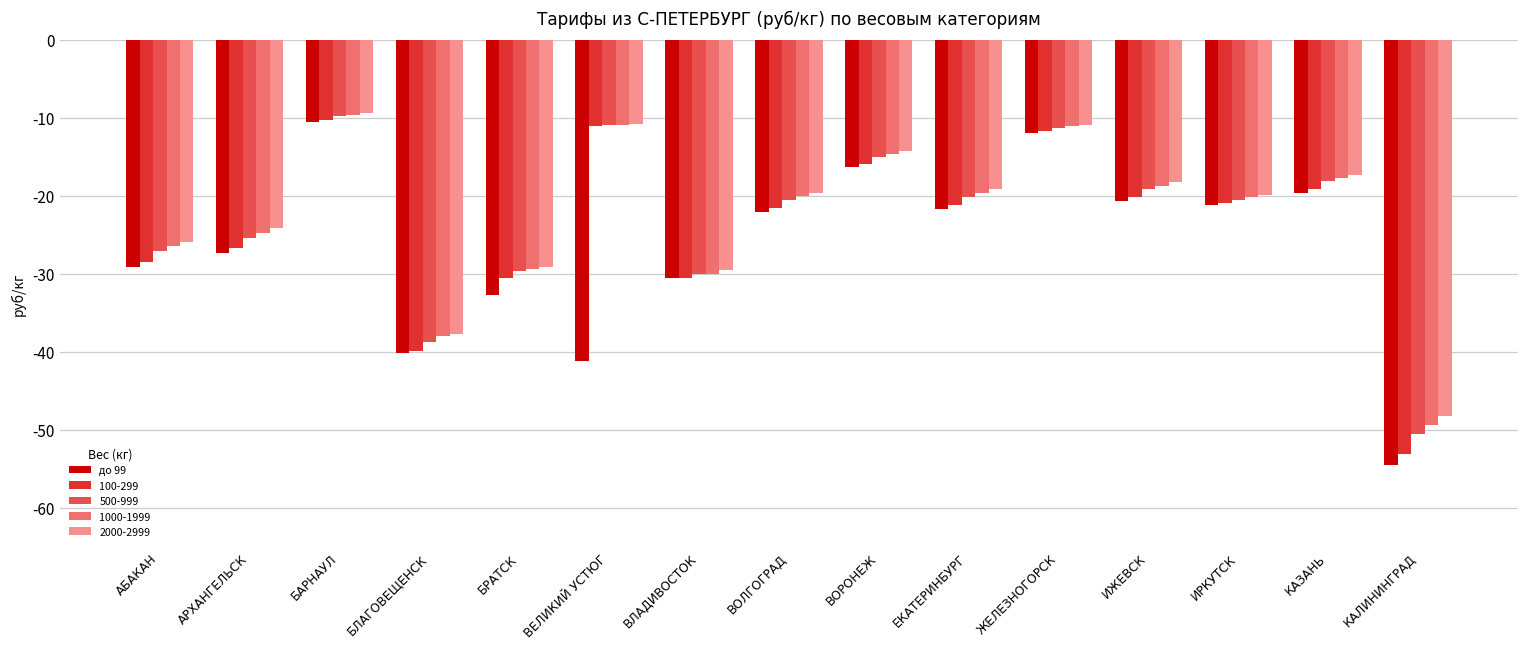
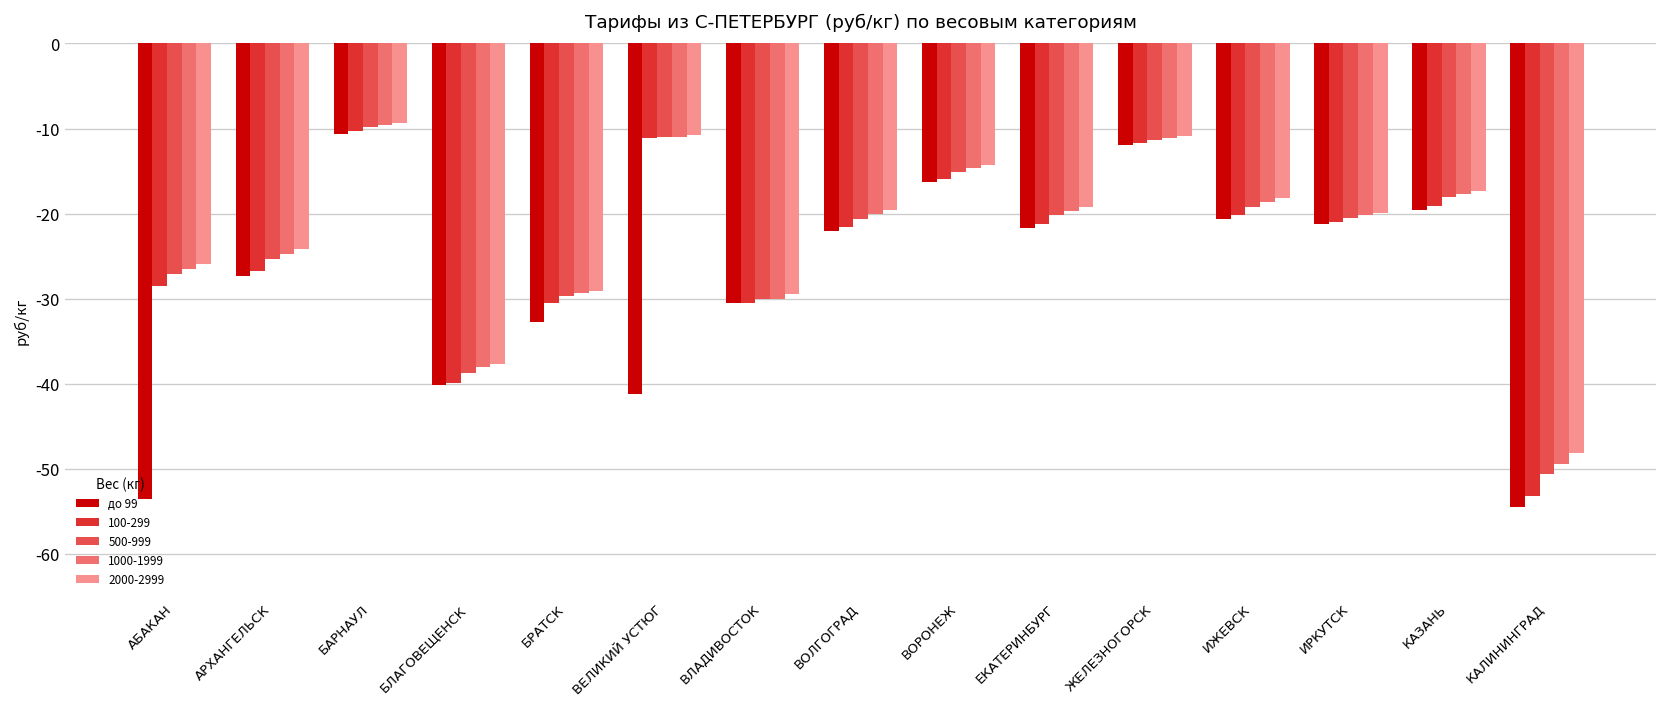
до 99, АБАКАН: -29 -> -54
